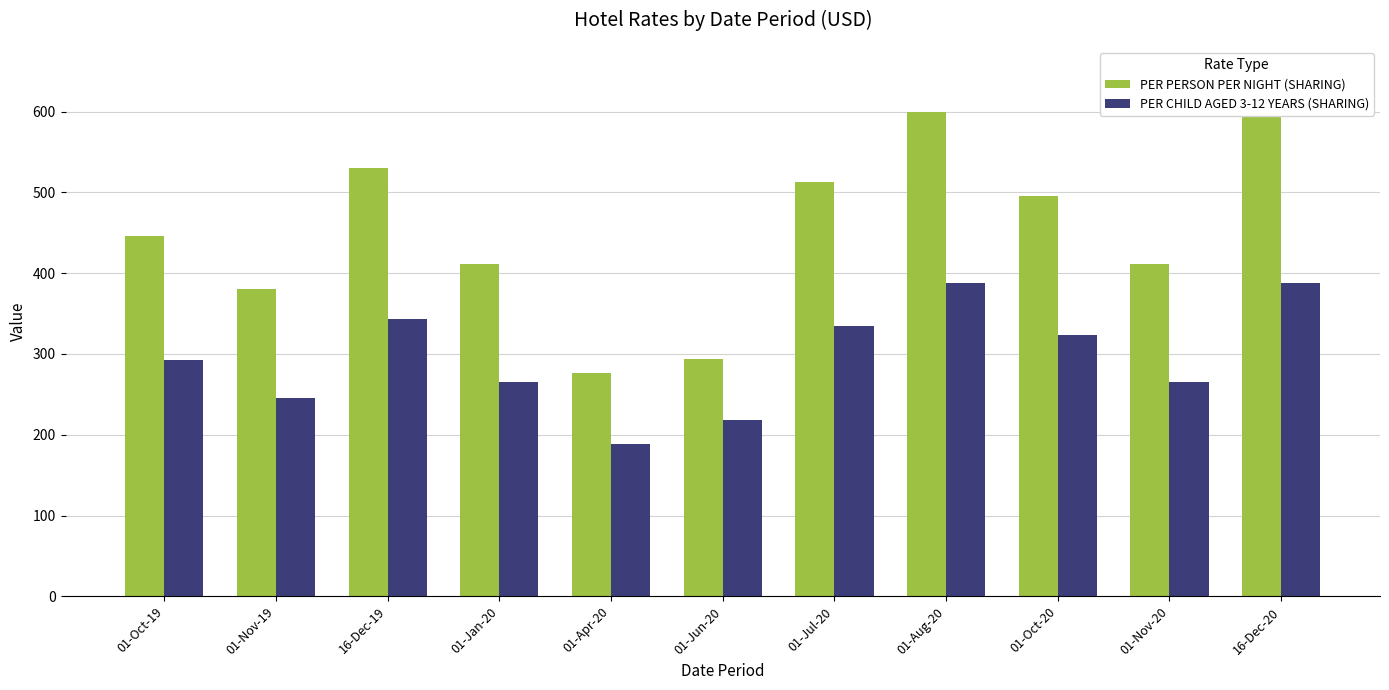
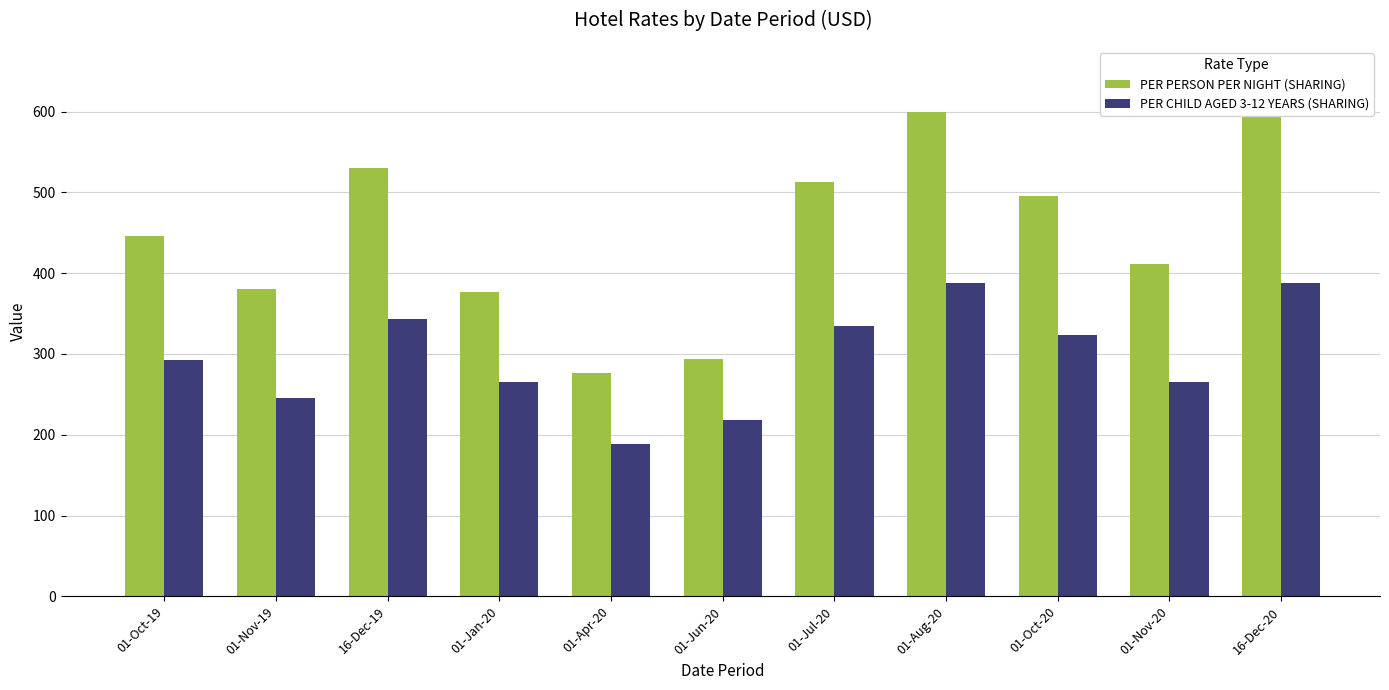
PER PERSON PER NIGHT (SHARING), 01-Jan-20: 410 -> 380
